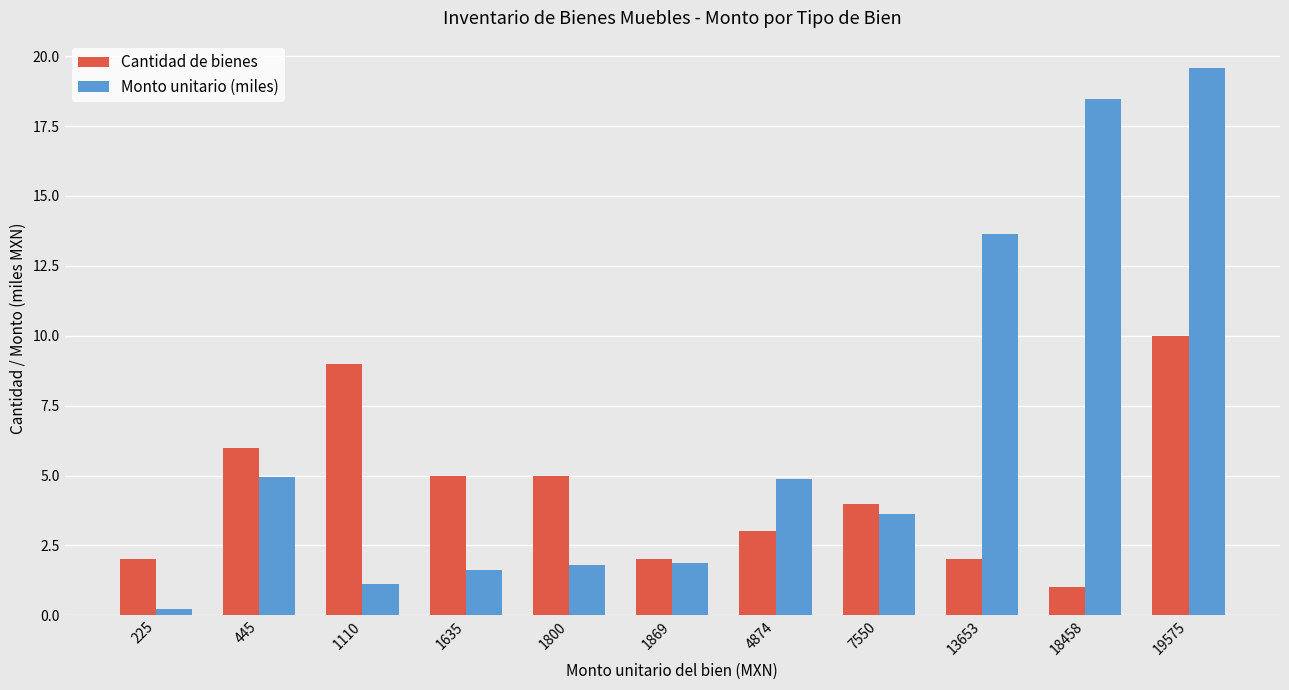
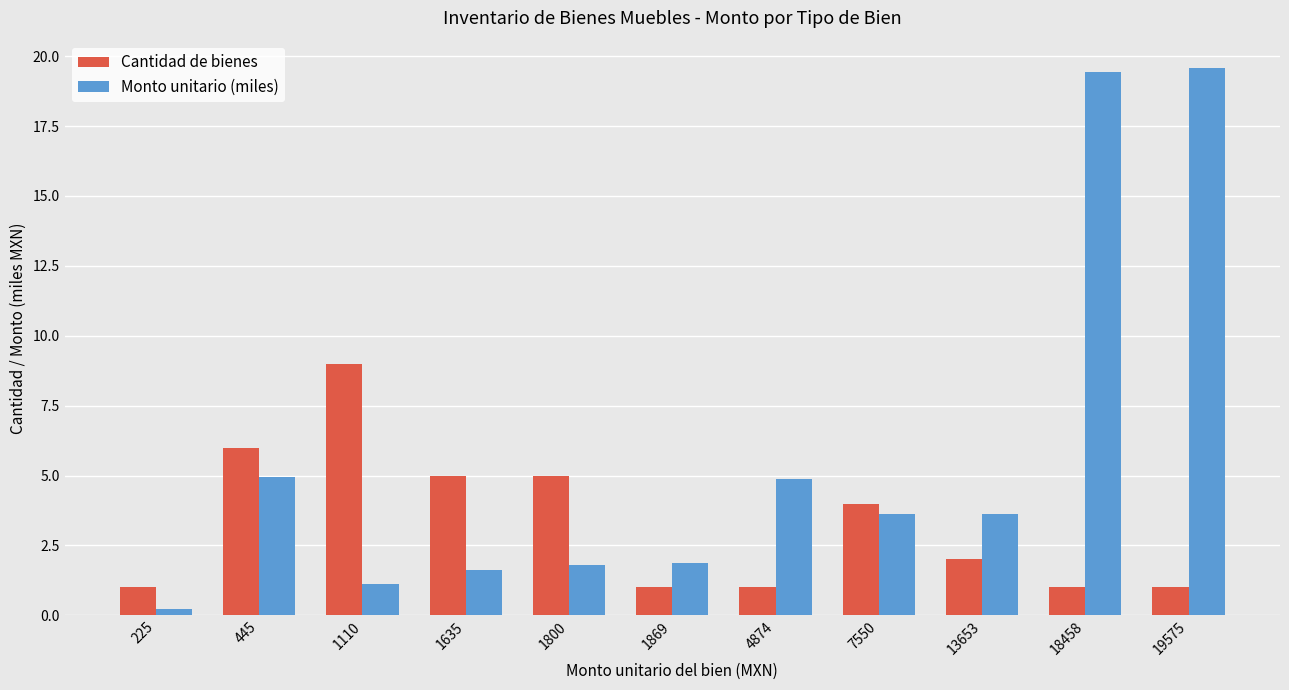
Cantidad de bienes, 225: 2 -> 1
Cantidad de bienes, 1869: 2 -> 1
Cantidad de bienes, 4874: 3 -> 1
Monto unitario (miles), 13653: 13.7 -> 3.6
Monto unitario (miles), 18458: 18.5 -> 19.4
Cantidad de bienes, 19575: 10 -> 1
